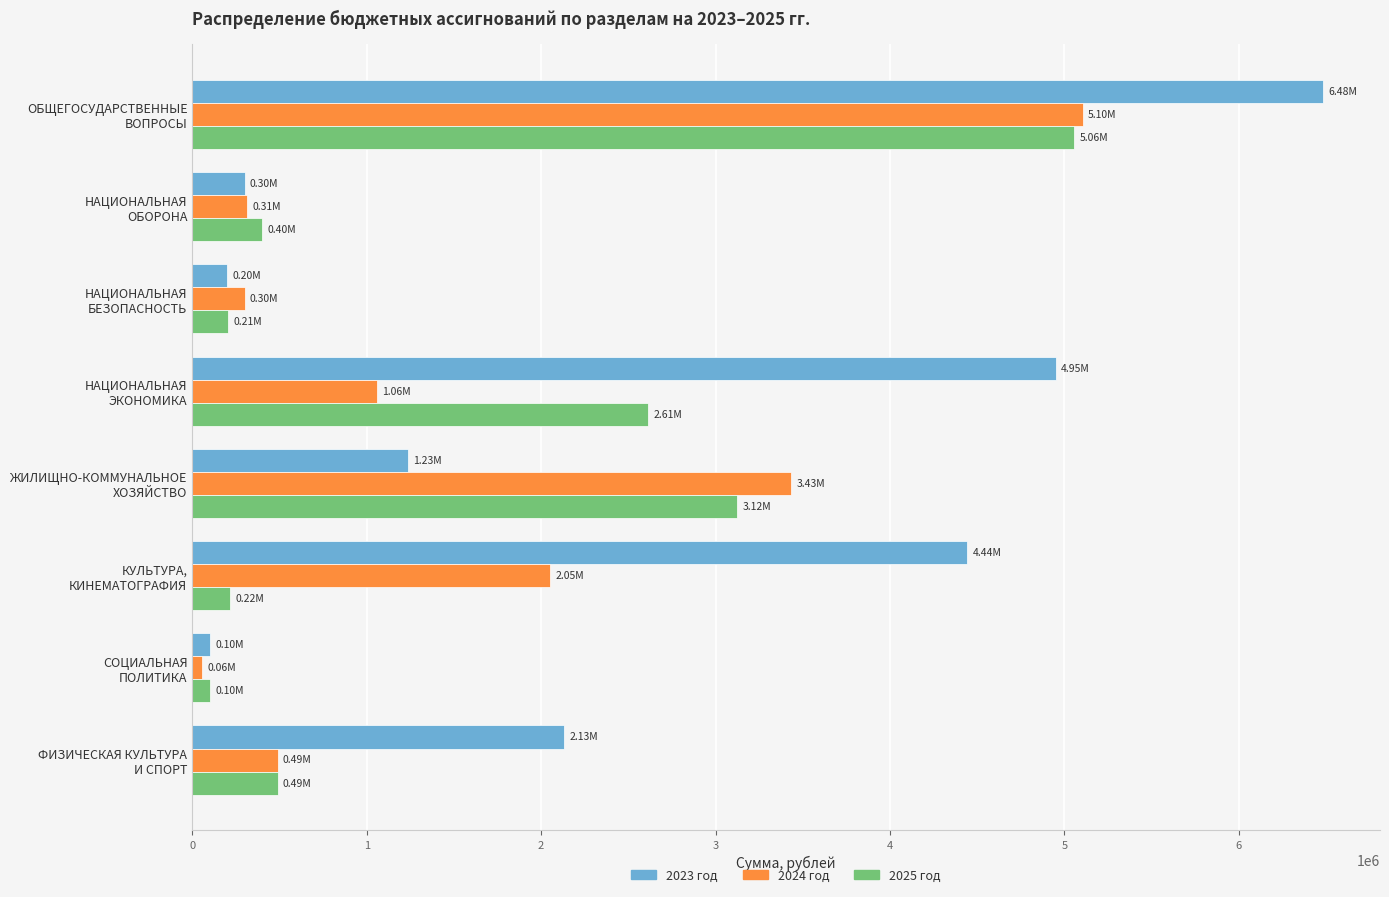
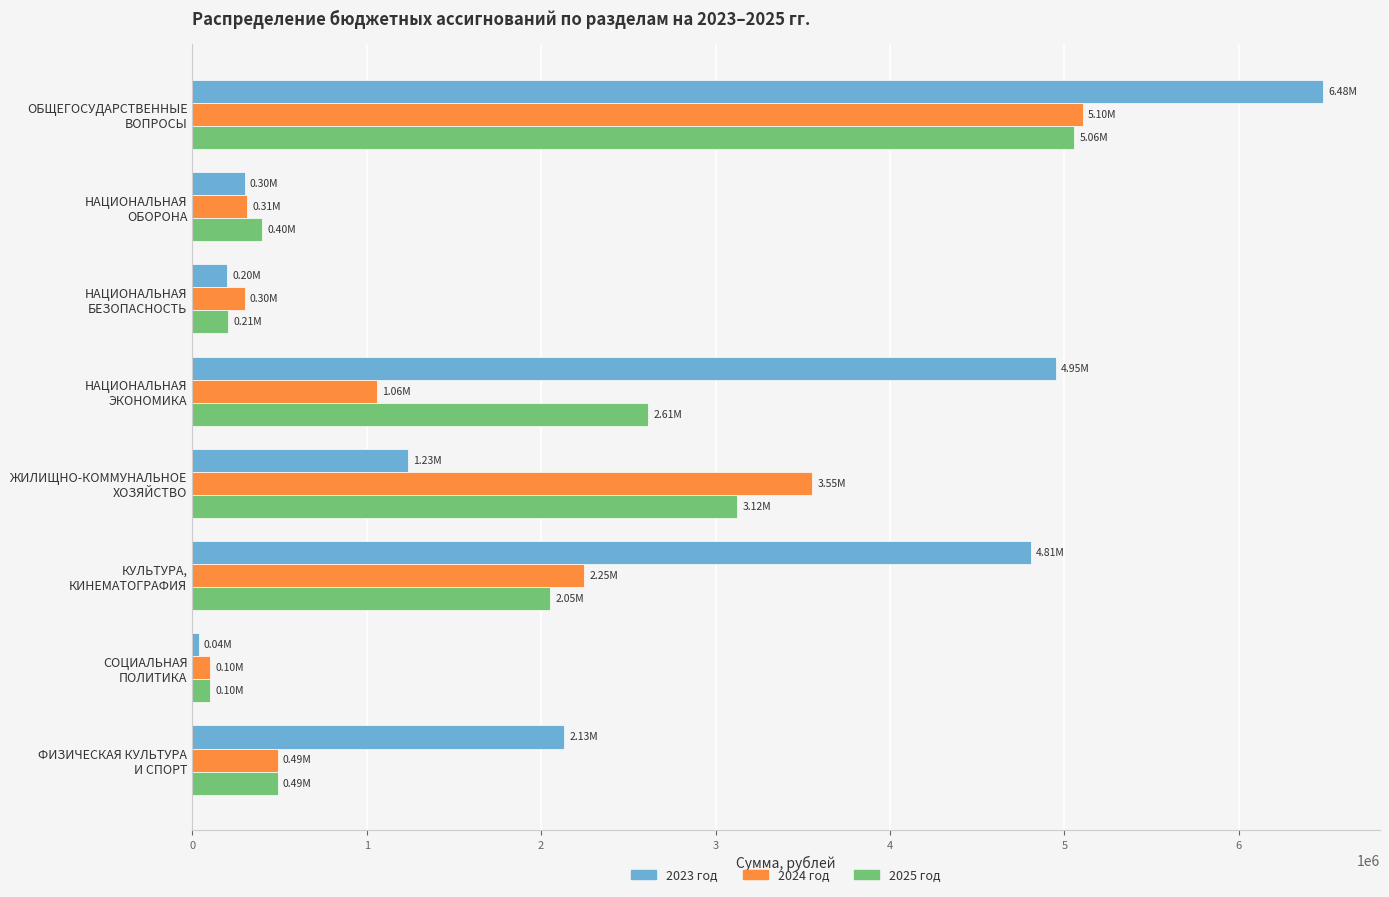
2024 год, ЖИЛИЩНО-КОММУНАЛЬНОЕ ХОЗЯЙСТВО: 3.43M -> 3.55M
2023 год, КУЛЬТУРА, КИНЕМАТОГРАФИЯ: 4.44M -> 4.81M
2024 год, КУЛЬТУРА, КИНЕМАТОГРАФИЯ: 2.05M -> 2.25M
2025 год, КУЛЬТУРА, КИНЕМАТОГРАФИЯ: 0.22M -> 2.05M
2023 год, СОЦИАЛЬНАЯ ПОЛИТИКА: 0.10M -> 0.04M
2024 год, СОЦИАЛЬНАЯ ПОЛИТИКА: 0.06M -> 0.10M
